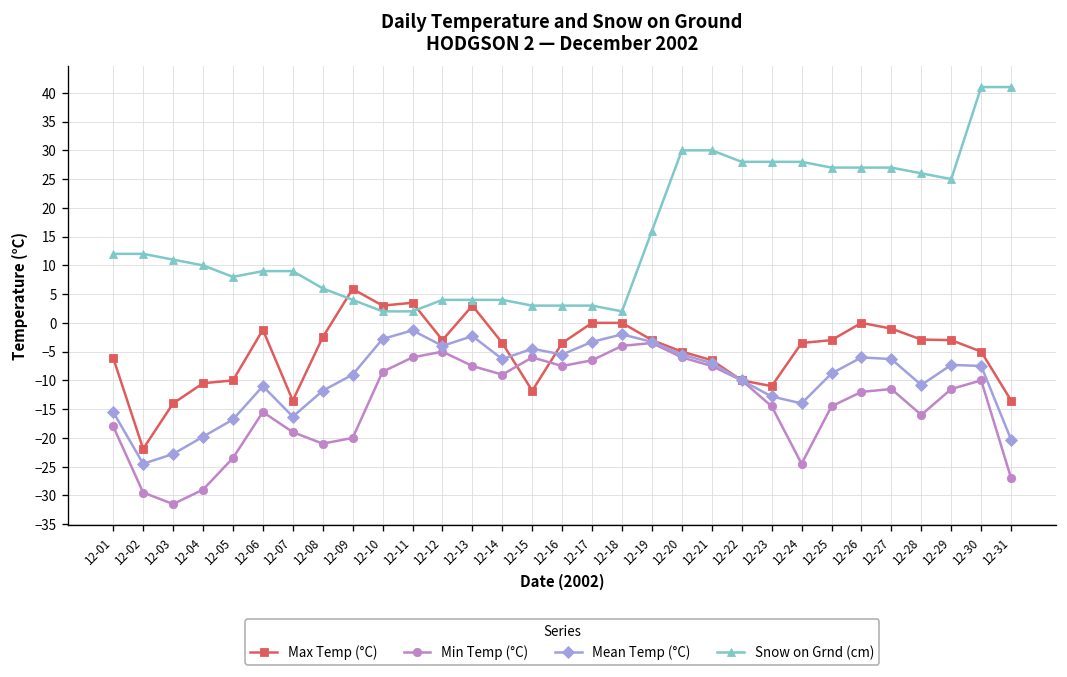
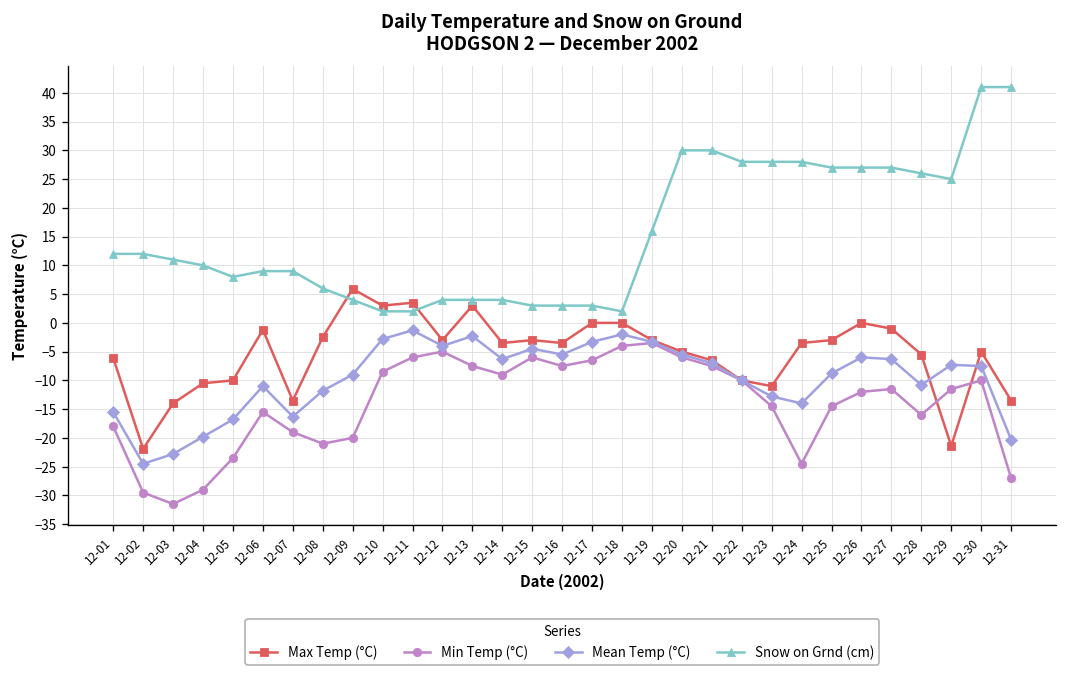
Max Temp (°C), 12-15: -12 -> -3
Max Temp (°C), 12-28: -3 -> -6
Max Temp (°C), 12-29: -3 -> -21
